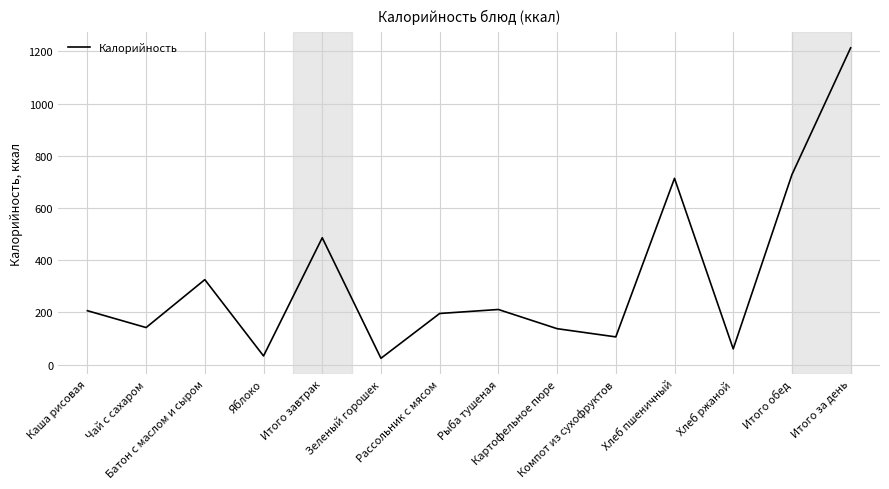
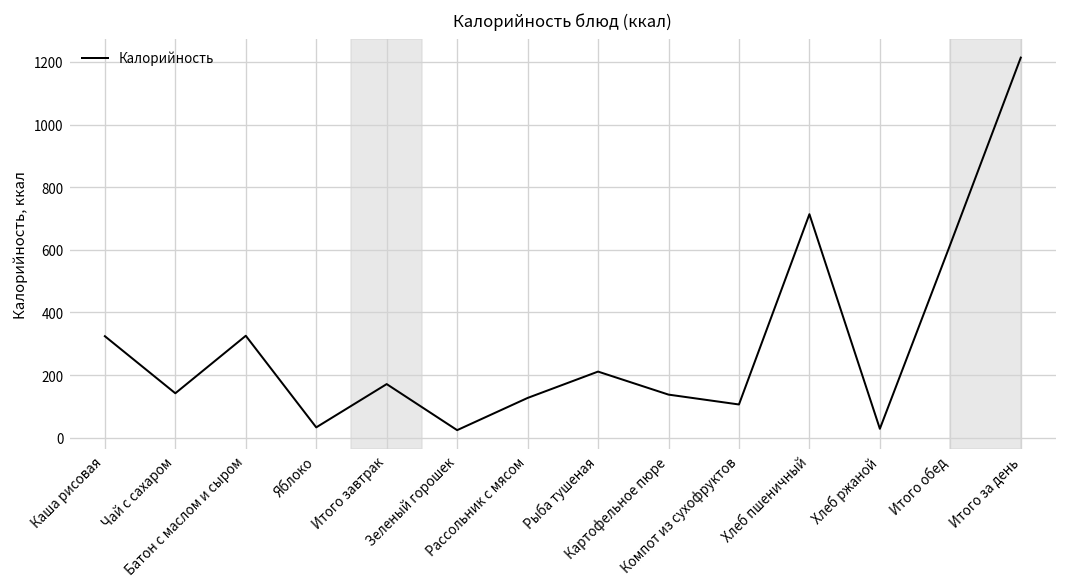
Каша рисовая: 210 -> 320
Итого завтрак: 490 -> 170
Рассольник с мясом: 200 -> 130
Хлеб ржаной: 60 -> 30
Итого обед: 730 -> 620
